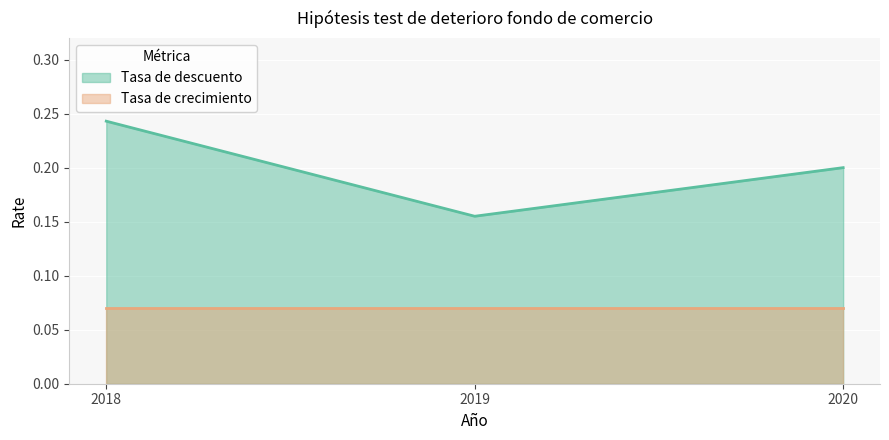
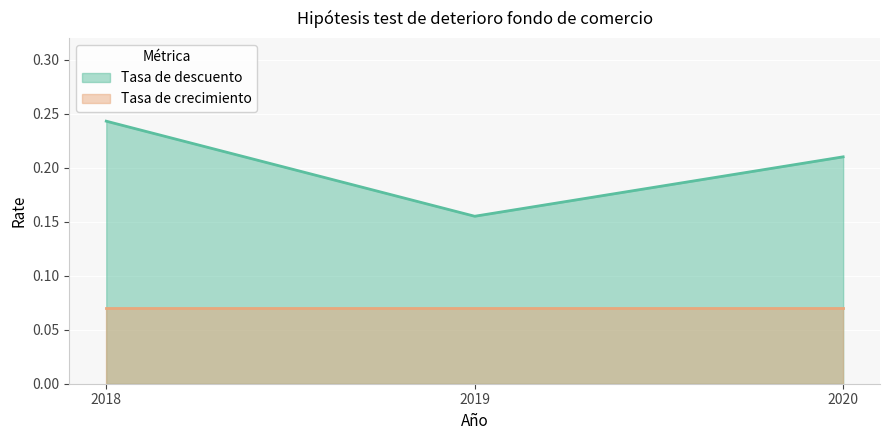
Tasa de descuento, 2020: 0.20 -> 0.21
